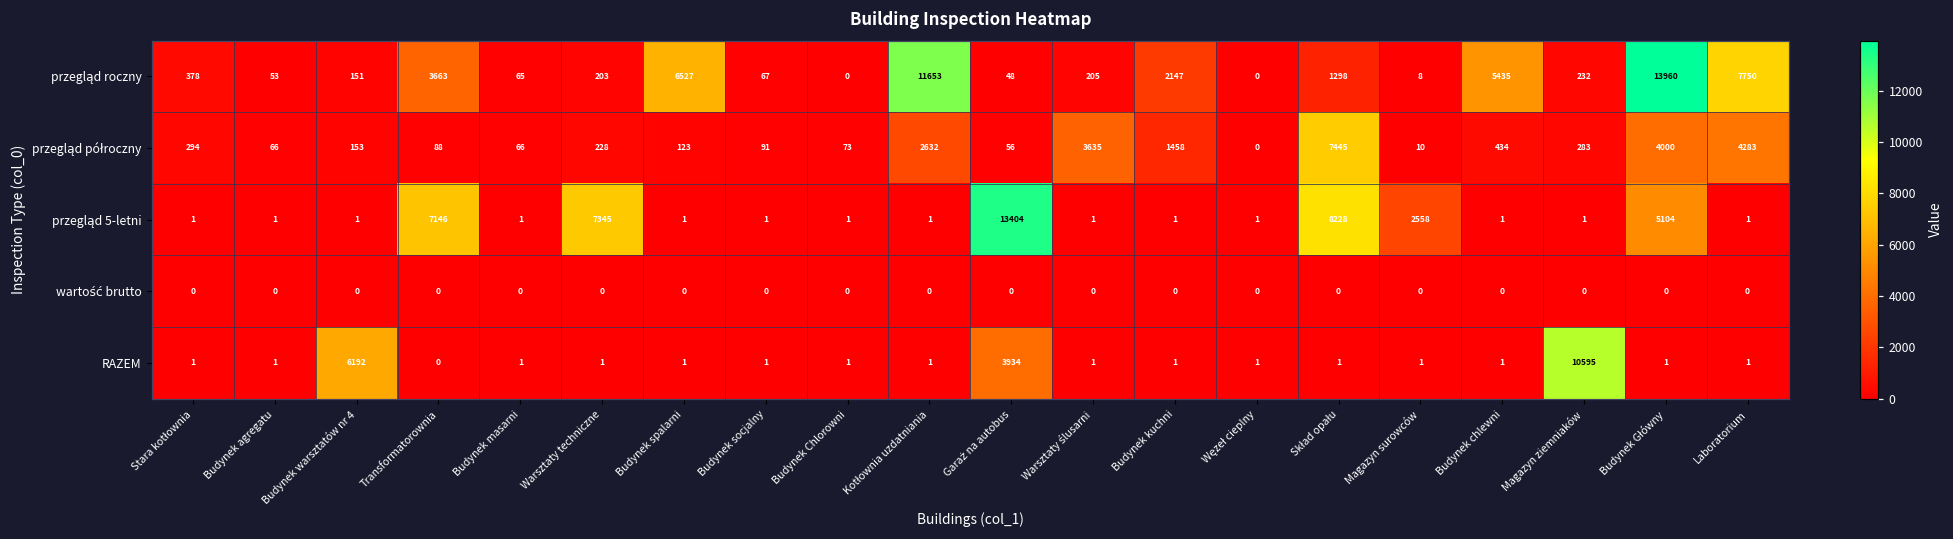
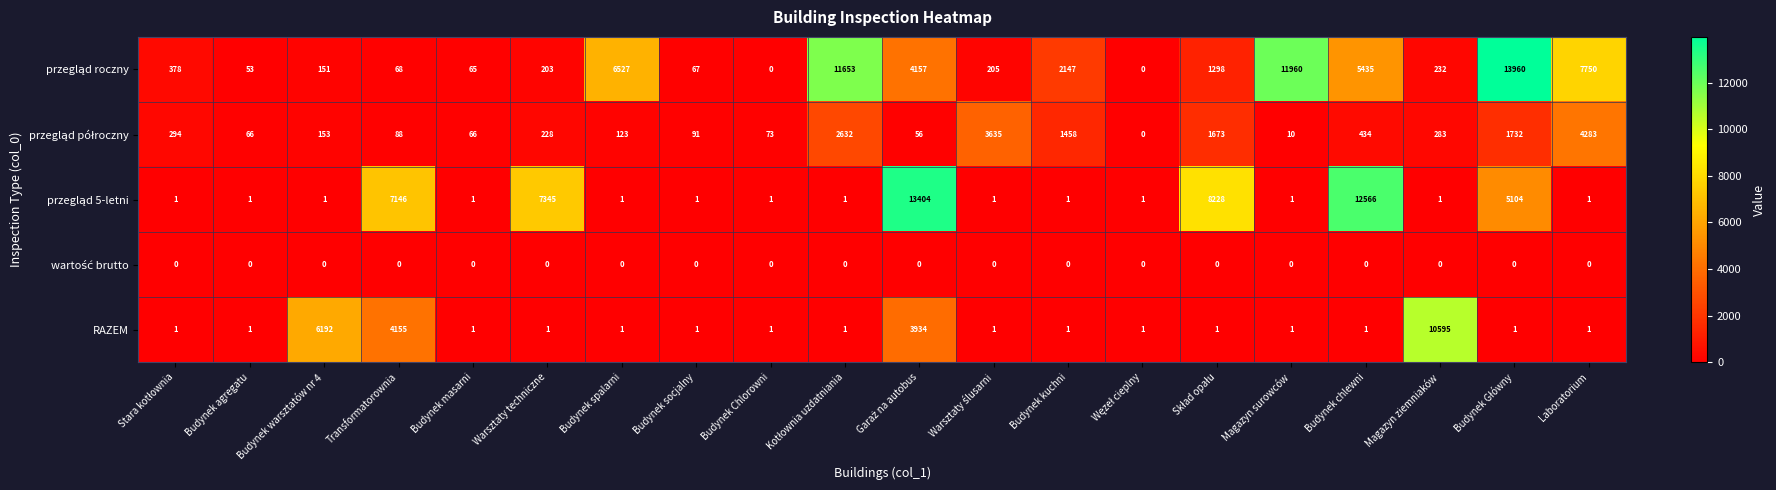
przegląd roczny, Transformatorownia: 3663 -> 68
przegląd roczny, Garaż na autobus: 48 -> 4157
przegląd roczny, Magazyn surowców: 8 -> 11960
przegląd półroczny, Skład opału: 7445 -> 1673
przegląd półroczny, Budynek Główny: 4000 -> 1732
przegląd 5-letni, Magazyn surowców: 2558 -> 1
przegląd 5-letni, Budynek chlewni: 1 -> 12566
RAZEM, Transformatorownia: 0 -> 4155
